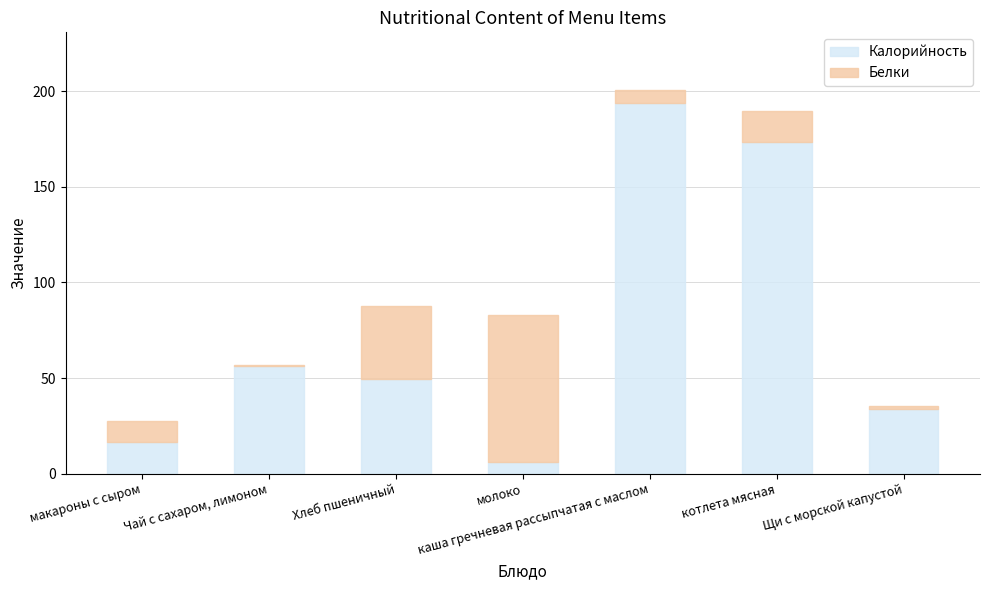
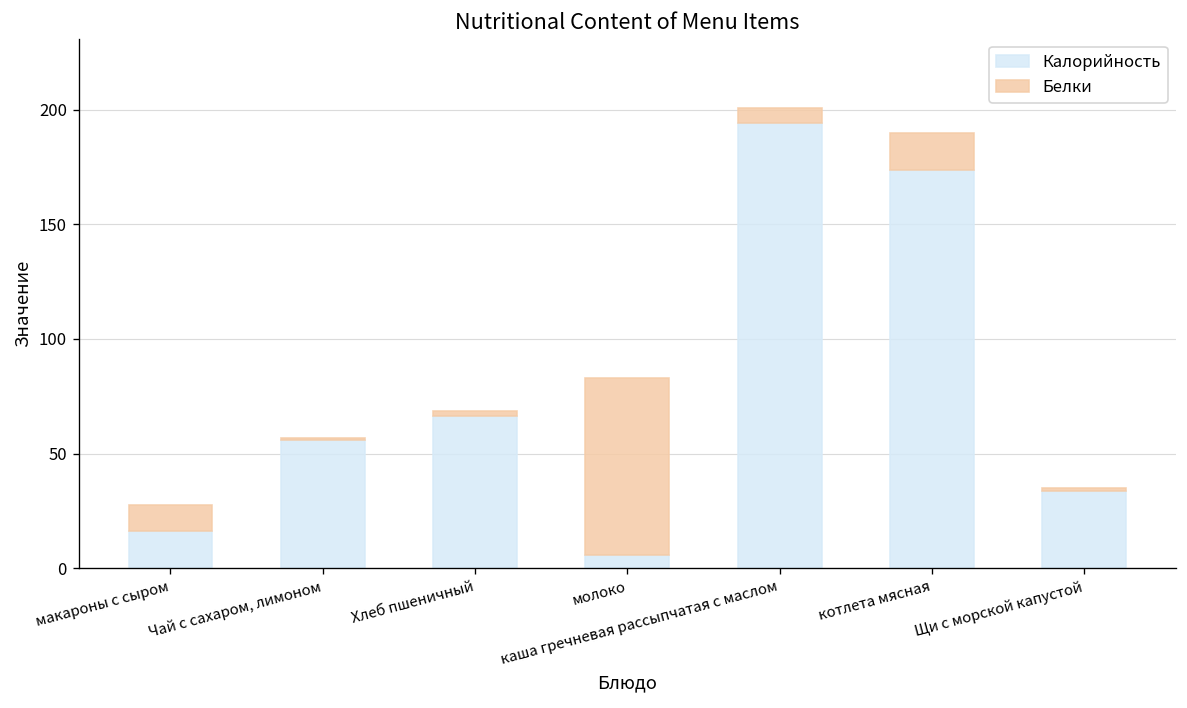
Калорийность, Хлеб пшеничный: 50 -> 67
Белки, Хлеб пшеничный: 38 -> 2
